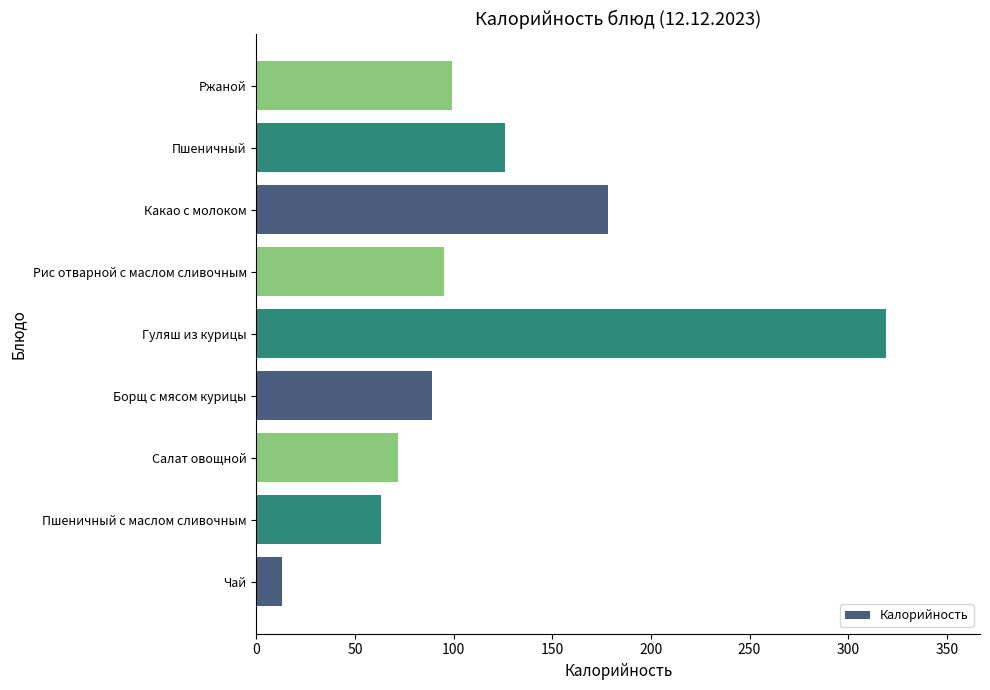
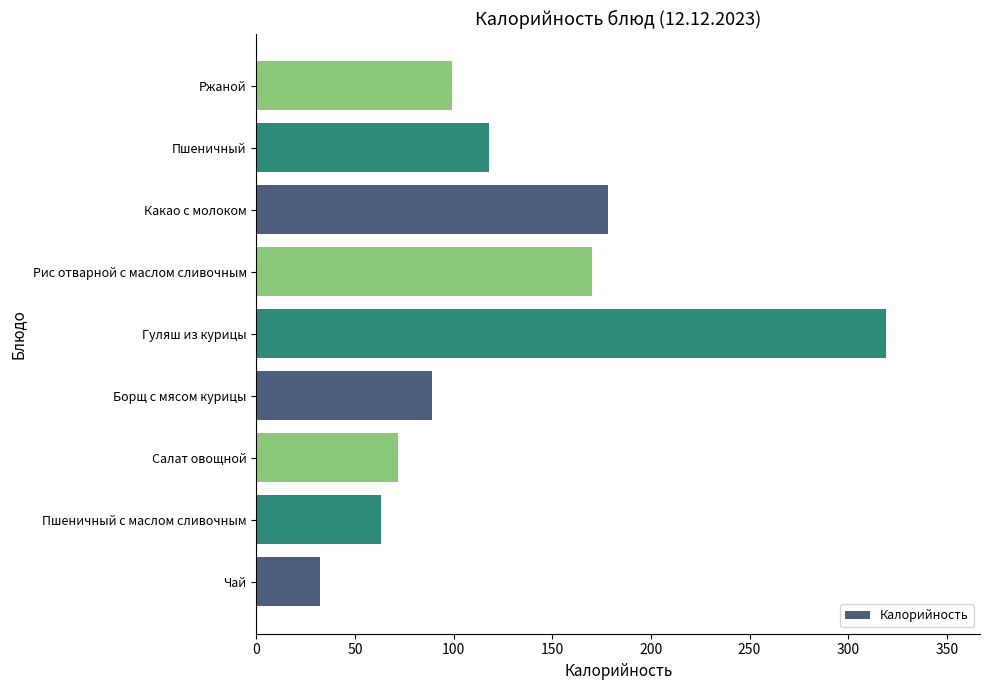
Пшеничный: 126 -> 118
Рис отварной с маслом сливочным: 95 -> 170
Чай: 13 -> 32
